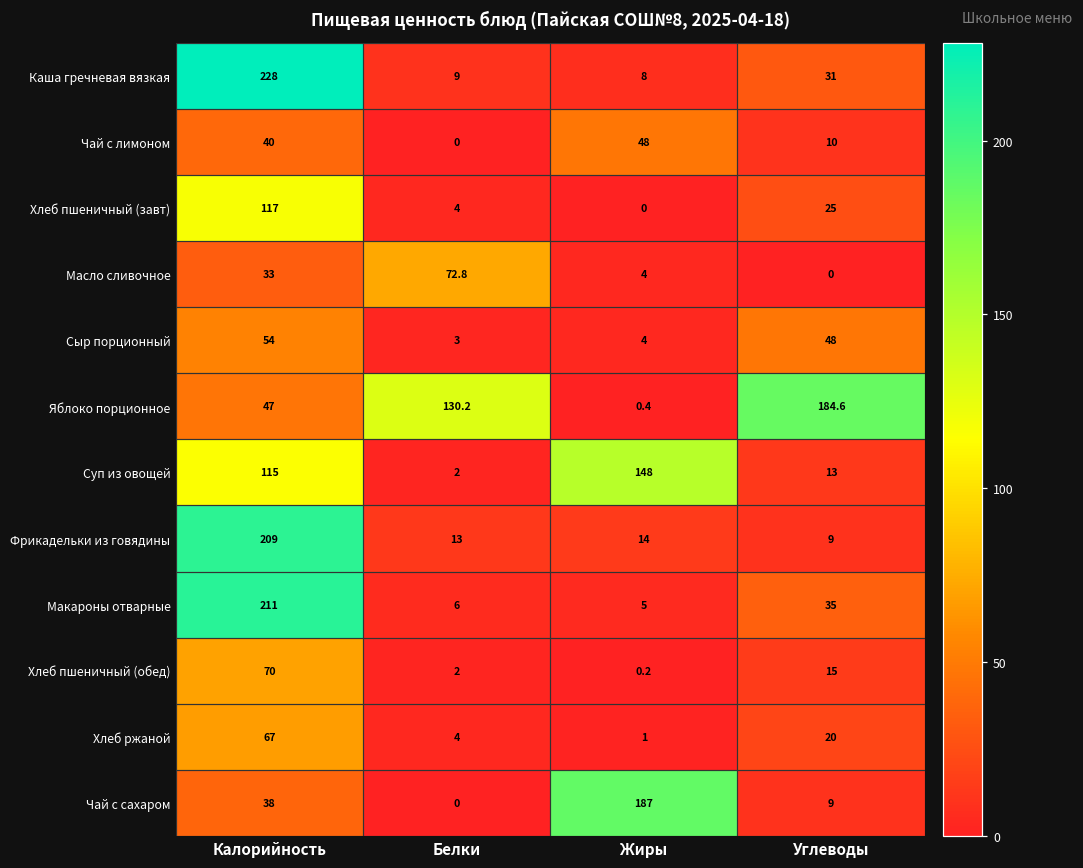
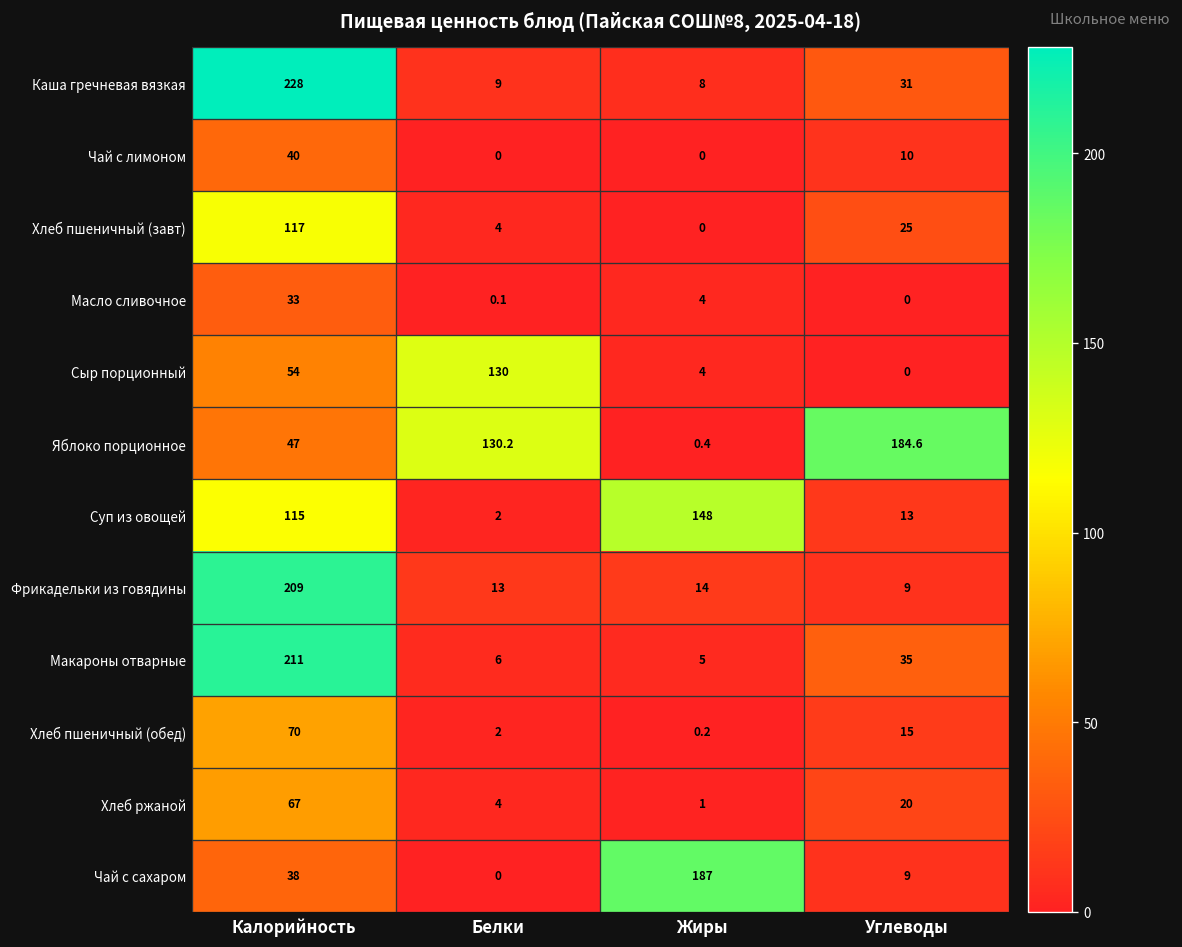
Чай с лимоном, Жиры: 48 -> 0
Масло сливочное, Белки: 72.8 -> 0.1
Сыр порционный, Белки: 3 -> 130
Сыр порционный, Углеводы: 48 -> 0
